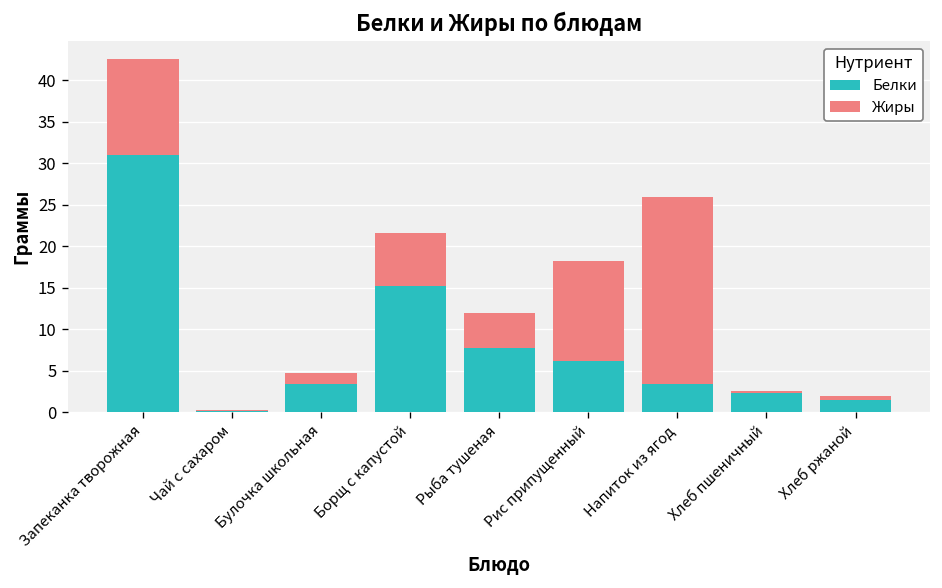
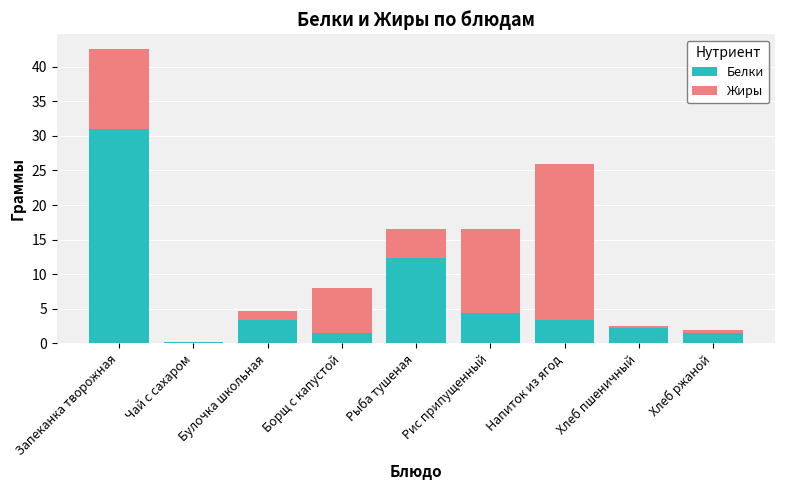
Белки, Борщ с капустой: 15 -> 2
Белки, Рыба тушеная: 8 -> 12
Белки, Рис припущенный: 6 -> 4
